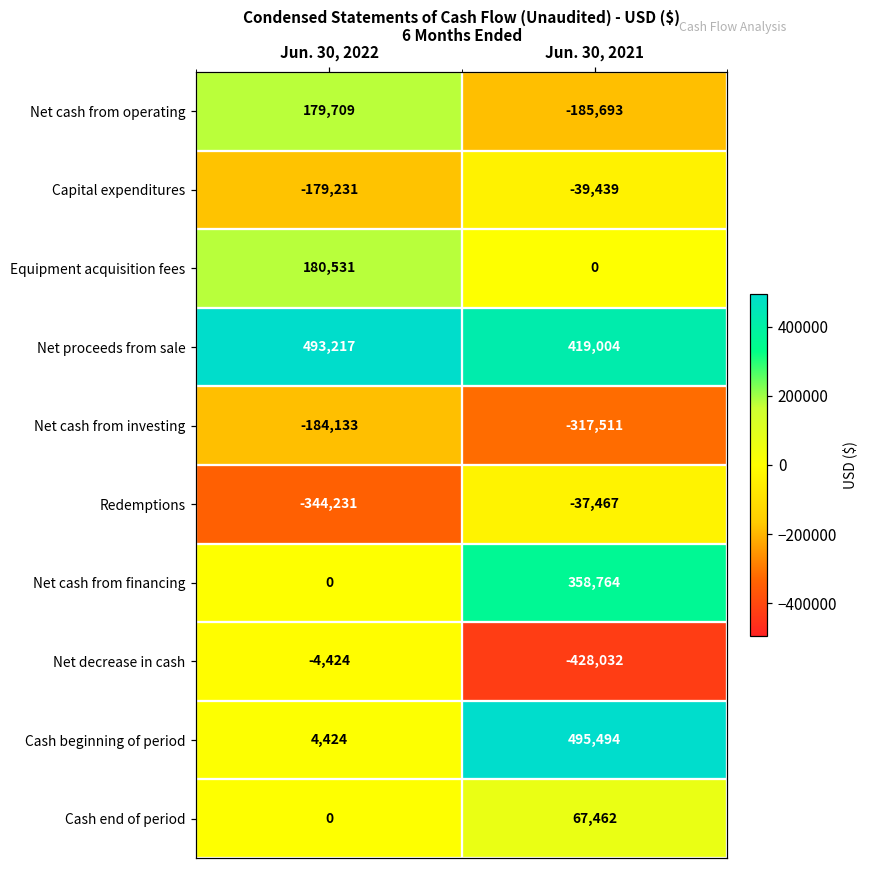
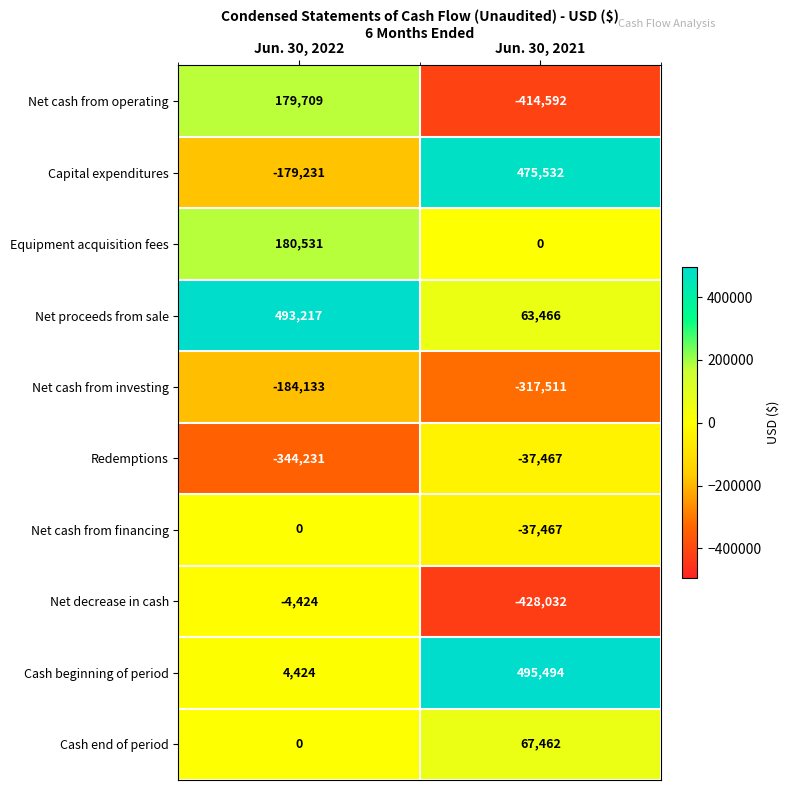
Net cash from operating, Jun. 30, 2021: -185,693 -> -414,592
Capital expenditures, Jun. 30, 2021: -39,439 -> 475,532
Net proceeds from sale, Jun. 30, 2021: 419,004 -> 63,466
Net cash from financing, Jun. 30, 2021: 358,764 -> -37,467
